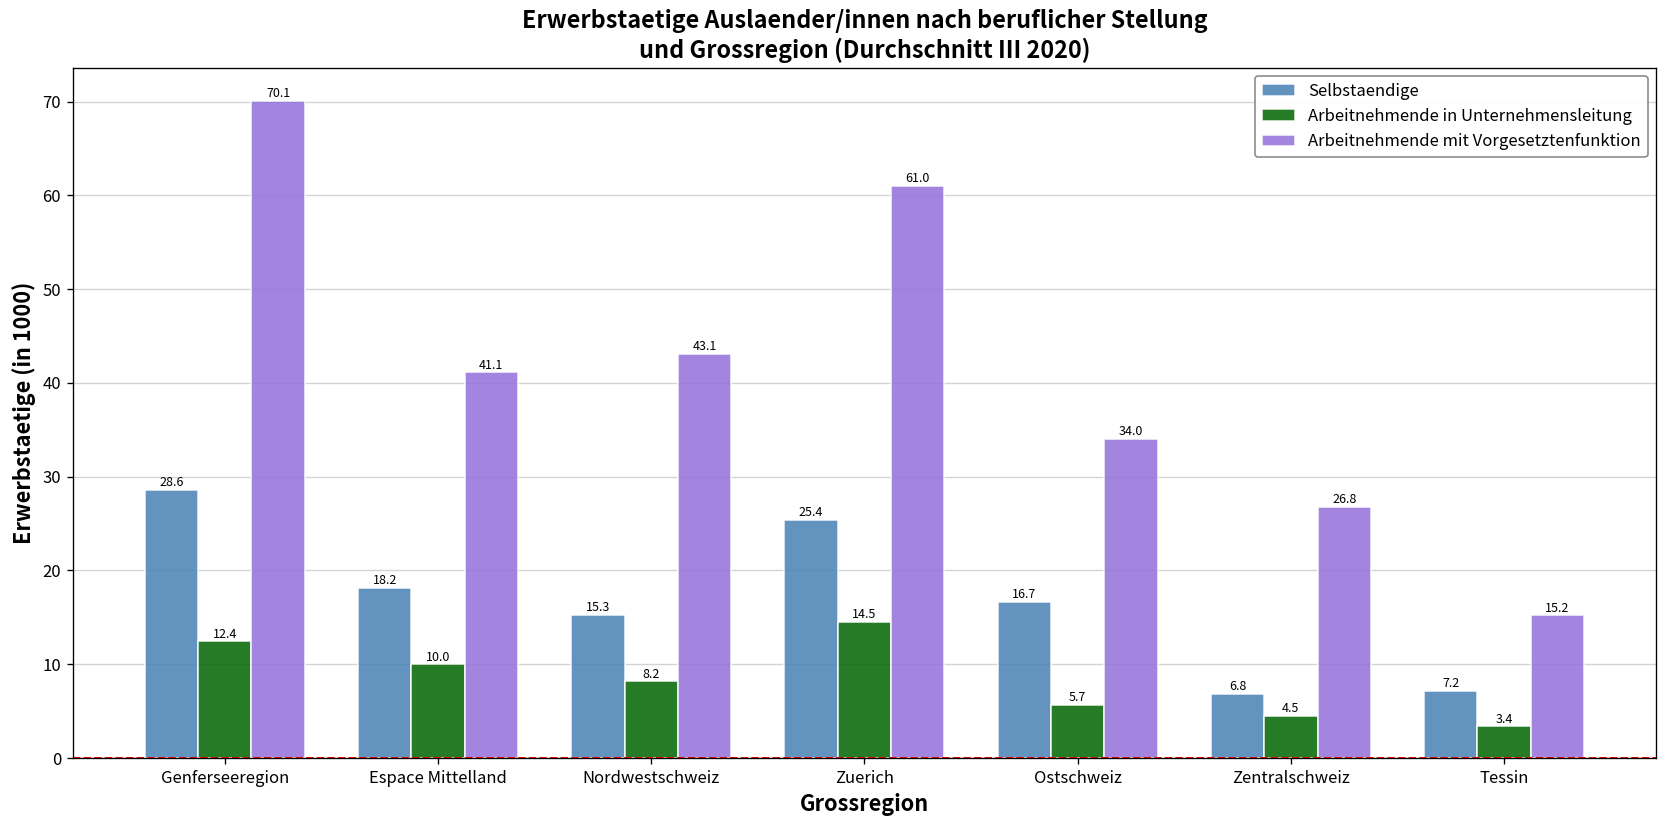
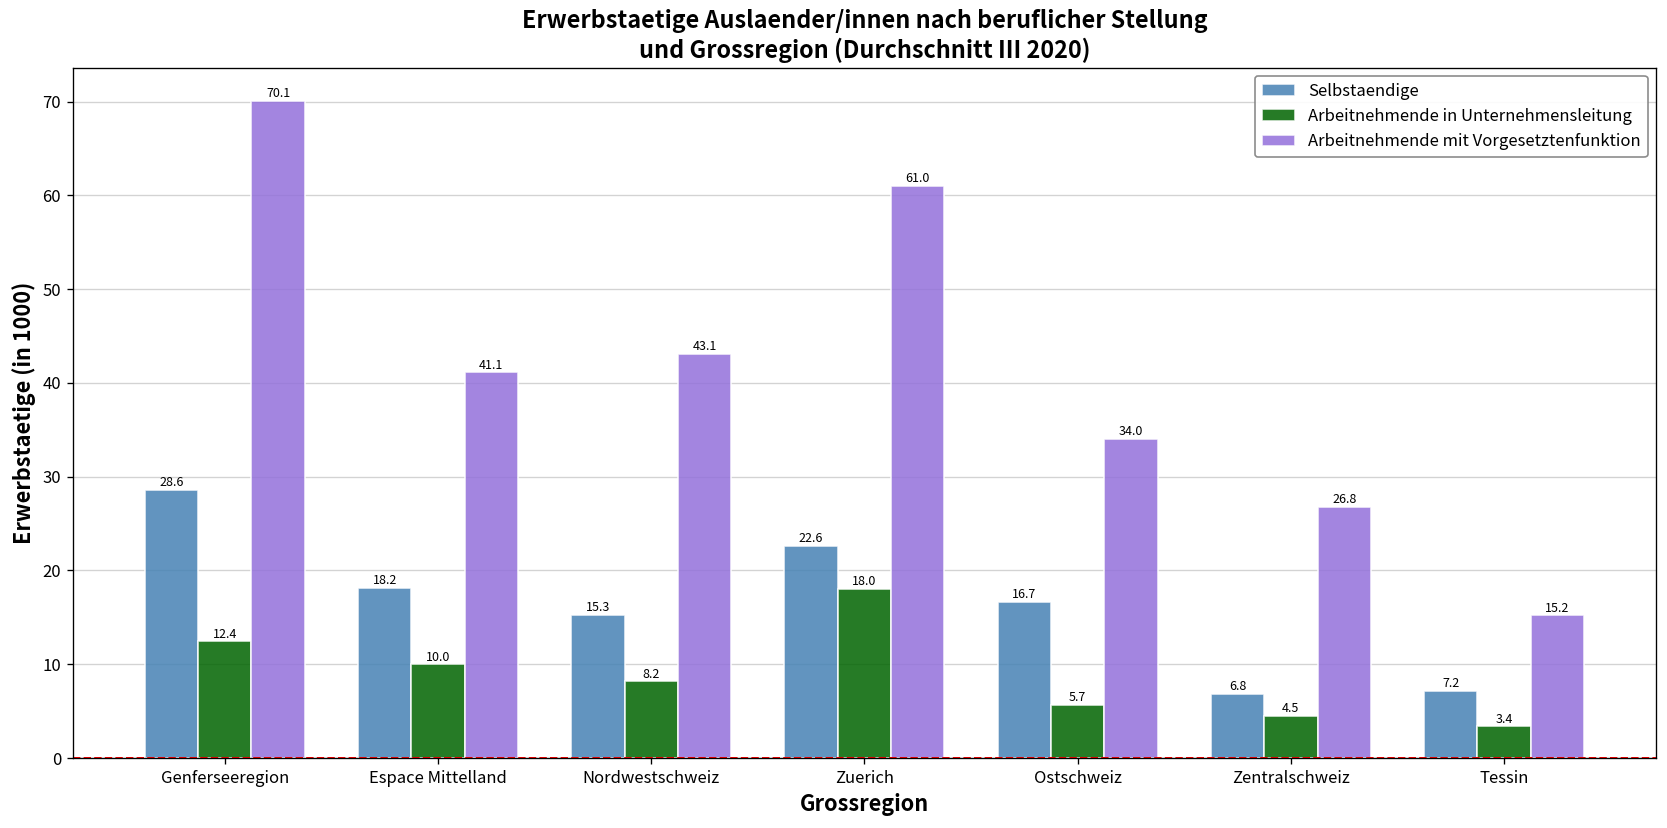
Selbstaendige, Zuerich: 25.4 -> 22.6
Arbeitnehmende in Unternehmensleitung, Zuerich: 14.5 -> 18.0
